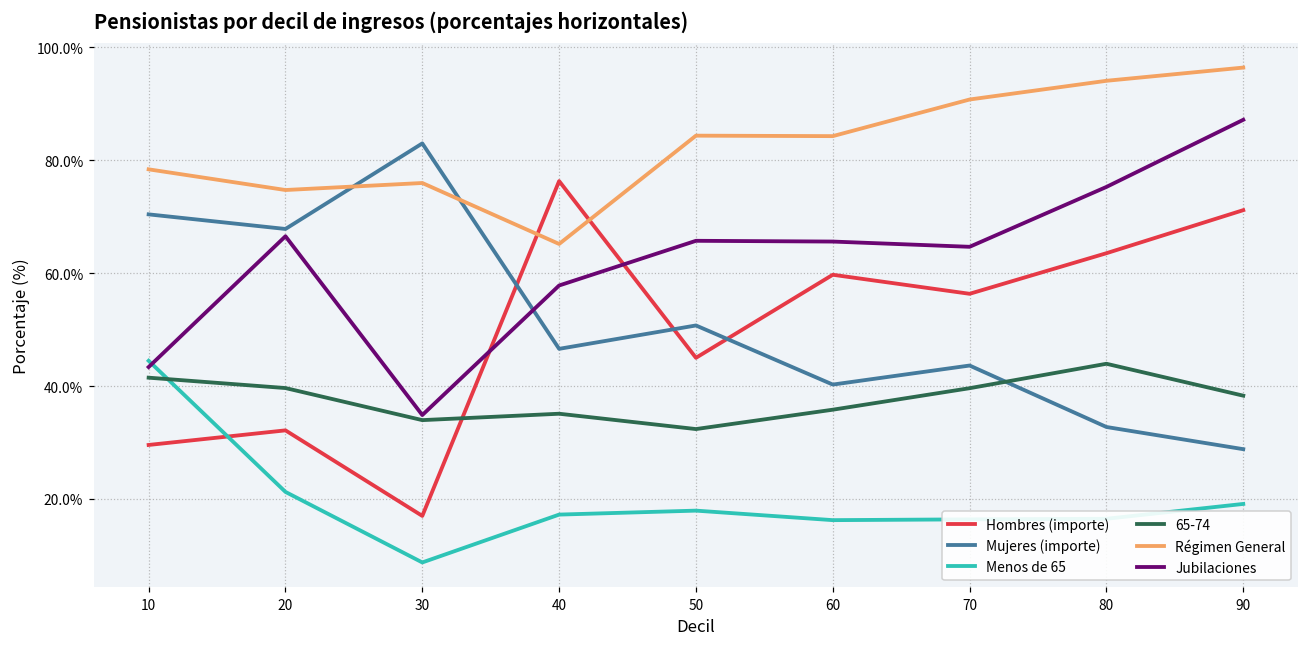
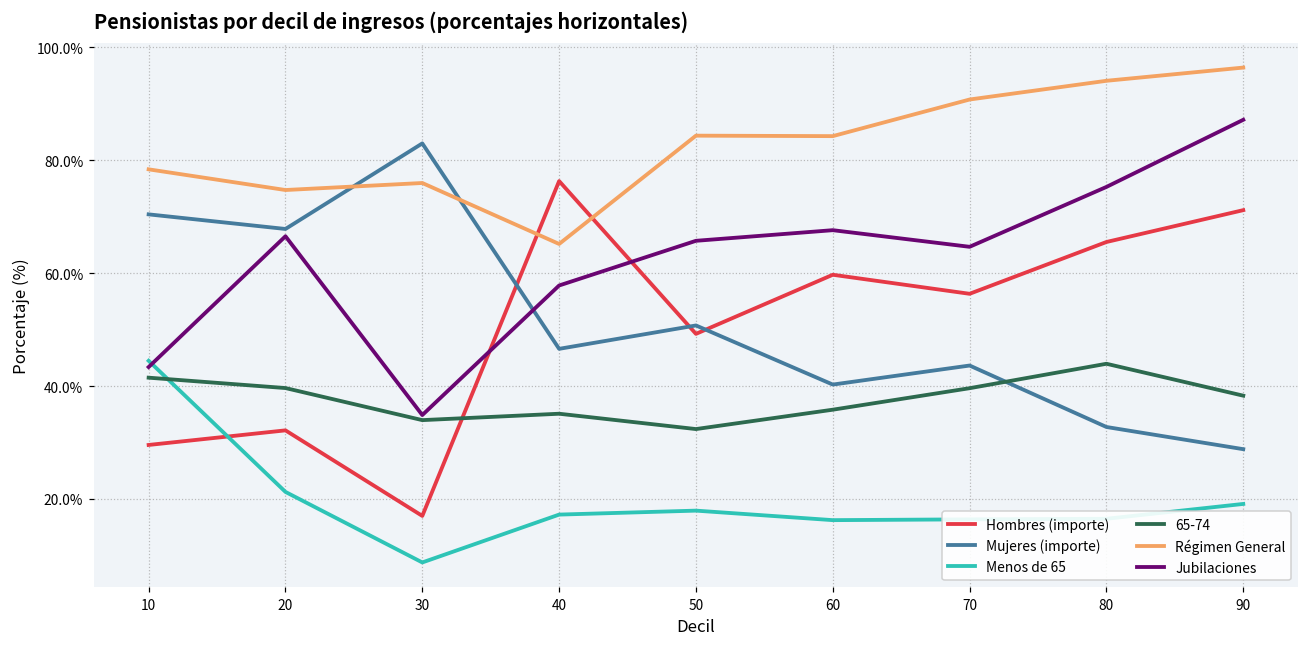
Hombres (importe), 50: 45% -> 49%
Jubilaciones, 60: 66% -> 68%
Hombres (importe), 80: 64% -> 66%
